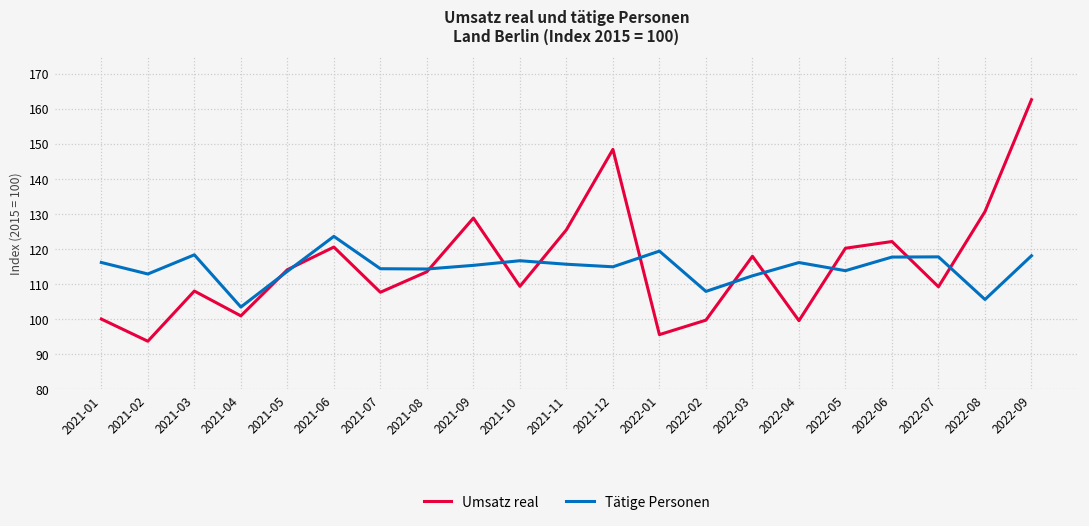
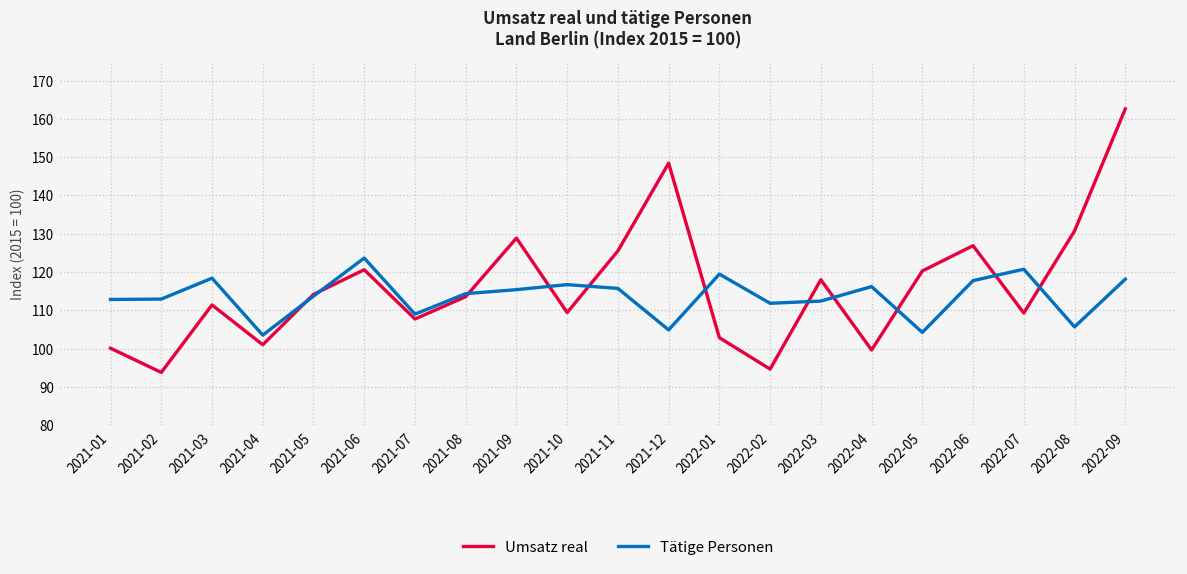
Tätige Personen, 2021-01: 116 -> 113
Umsatz real, 2021-03: 108 -> 111
Tätige Personen, 2021-07: 114 -> 109
Tätige Personen, 2021-12: 115 -> 105
Umsatz real, 2022-01: 96 -> 103
Umsatz real, 2022-02: 100 -> 95
Tätige Personen, 2022-02: 108 -> 112
Tätige Personen, 2022-05: 114 -> 104
Umsatz real, 2022-06: 122 -> 127
Tätige Personen, 2022-07: 118 -> 121
